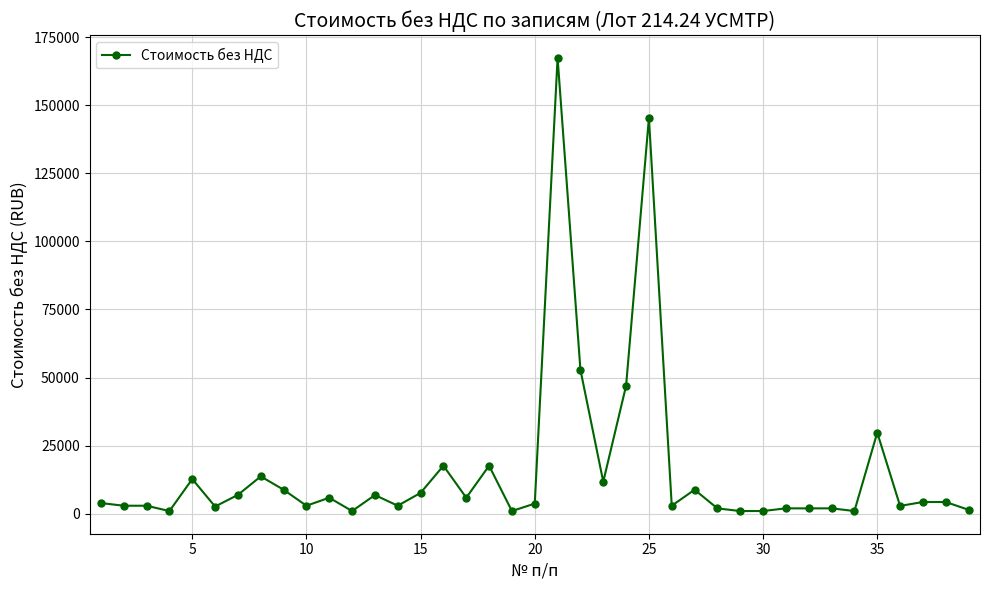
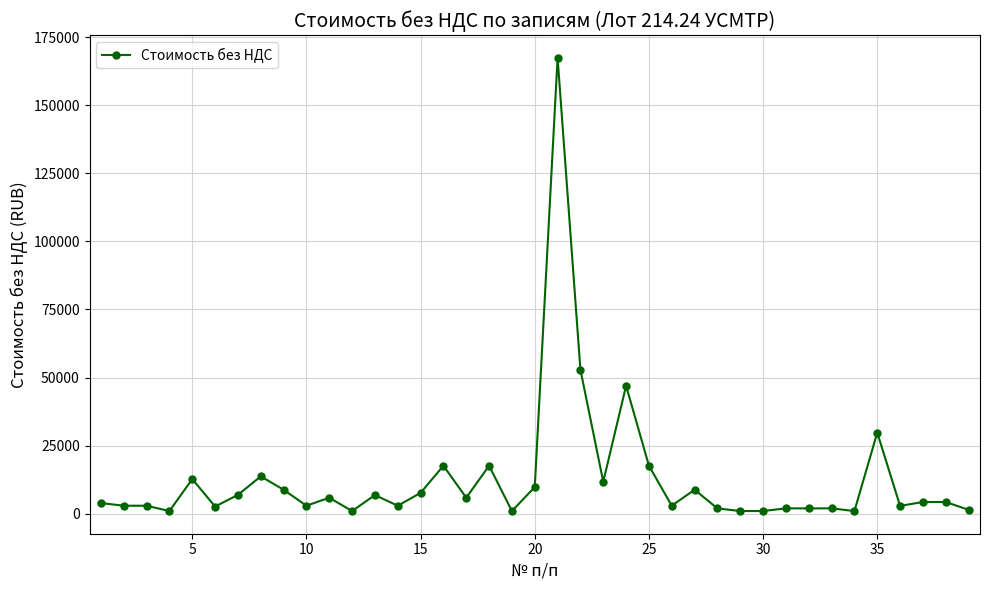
20: 4000 -> 10000
25: 145000 -> 18000
